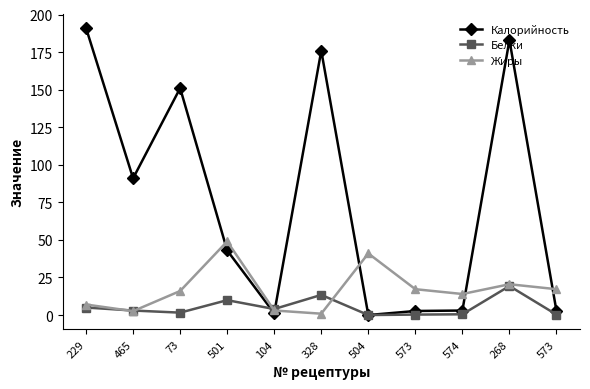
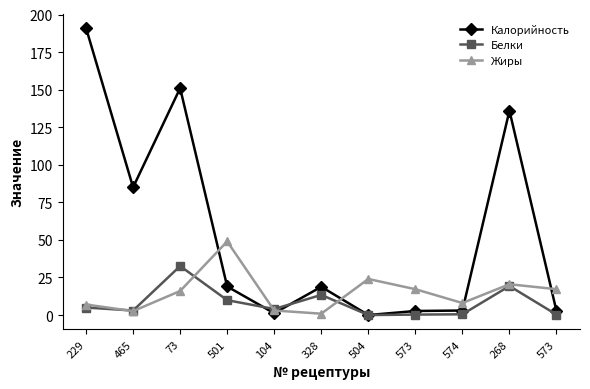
Калорийность, 465: 91 -> 85
Белки, 73: 2 -> 33
Калорийность, 501: 43 -> 19
Калорийность, 328: 176 -> 19
Жиры, 504: 41 -> 24
Жиры, 574: 14 -> 8
Калорийность, 268: 183 -> 136
